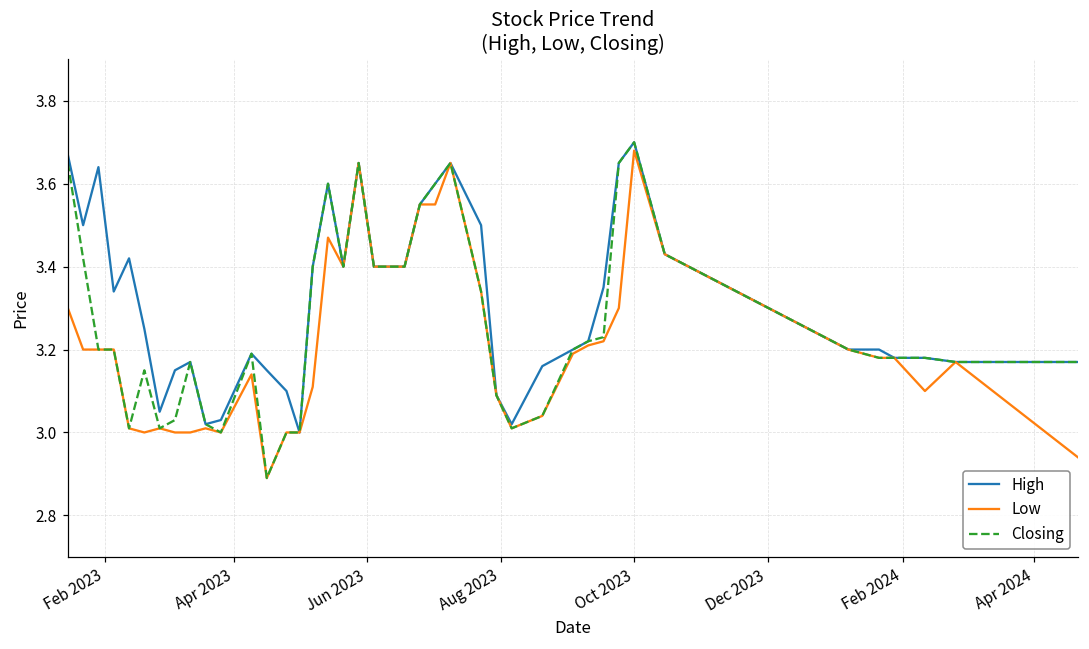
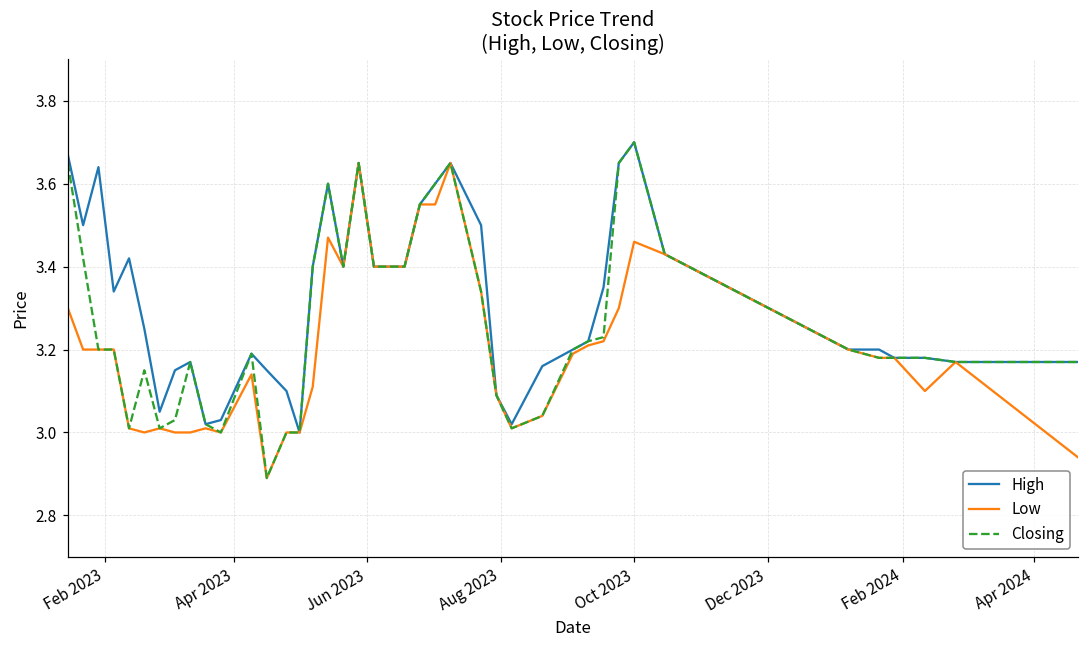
Low, Oct 2023: 3.68 -> 3.46
